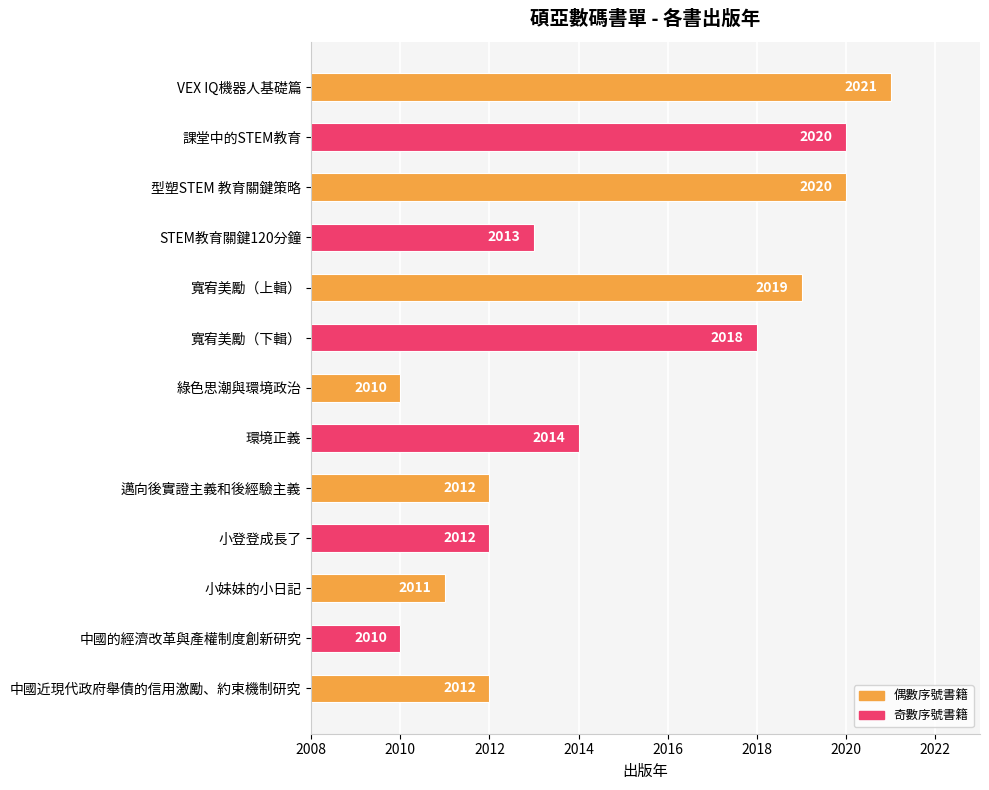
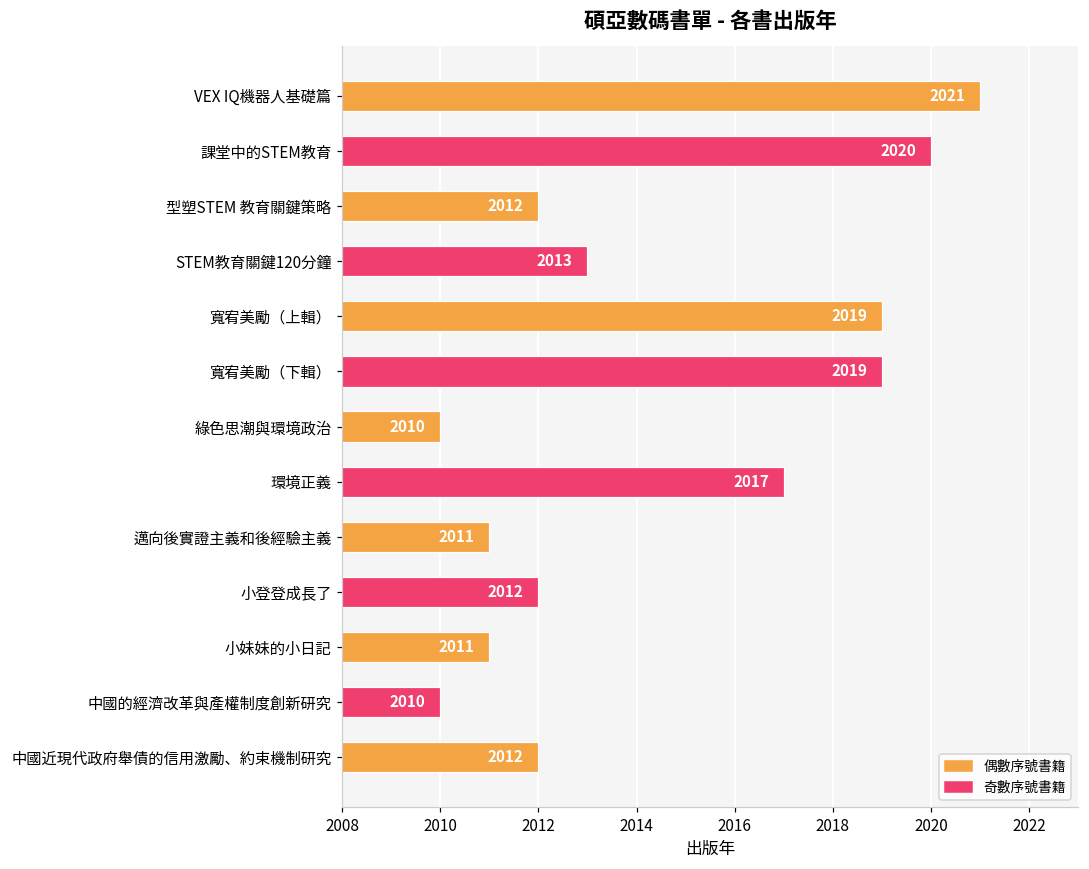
型塑STEM 教育關鍵策略: 2020 -> 2012
寬宥美勵（下輯）: 2018 -> 2019
環境正義: 2014 -> 2017
邁向後實證主義和後經驗主義: 2012 -> 2011
